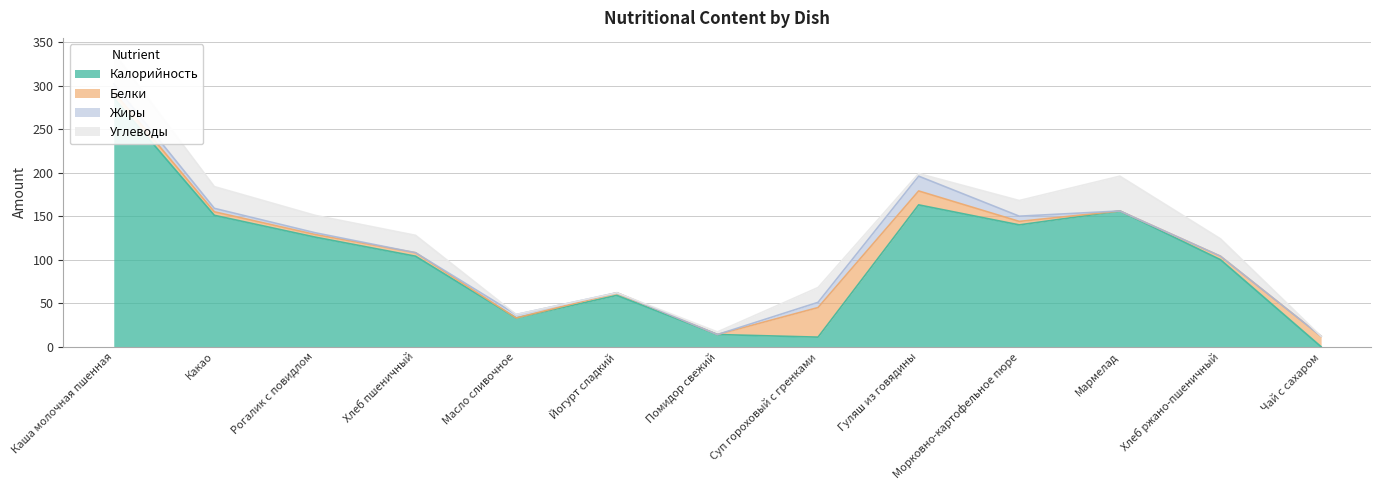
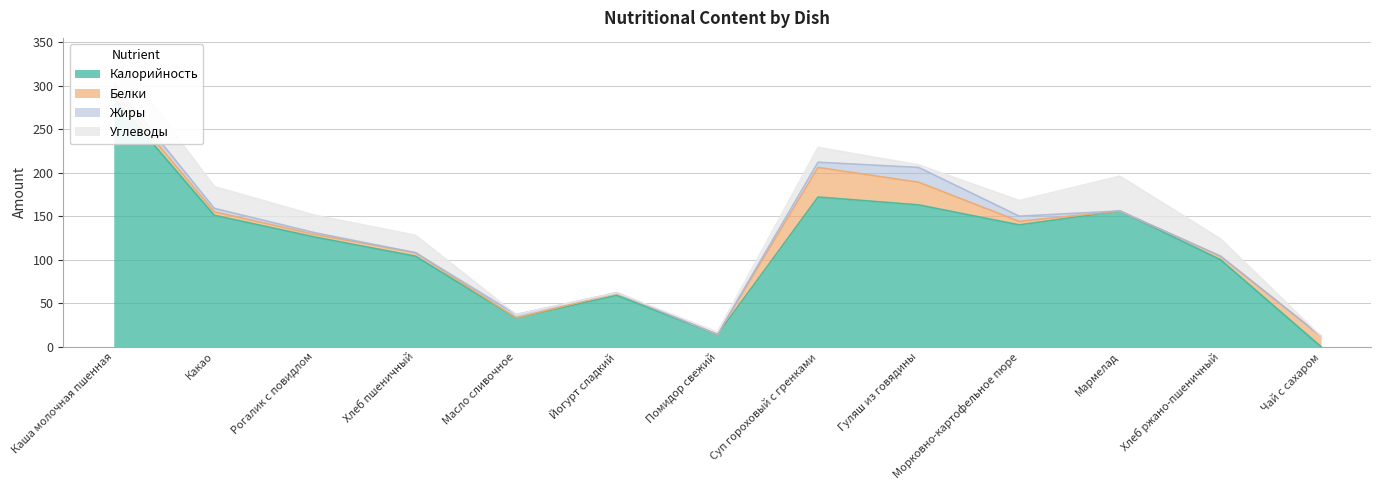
Калорийность, Суп гороховый с гренками: 10 -> 170
Белки, Гуляш из говядины: 20 -> 30
